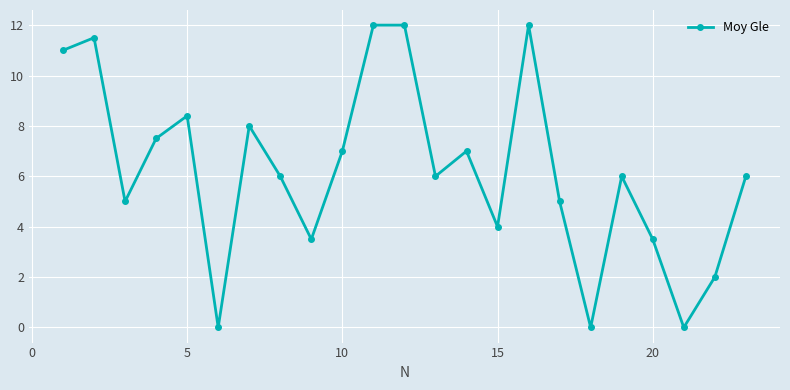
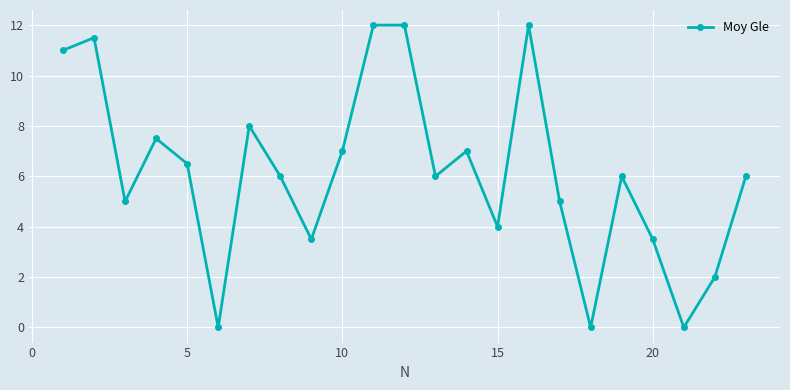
5: 8.4 -> 6.5
